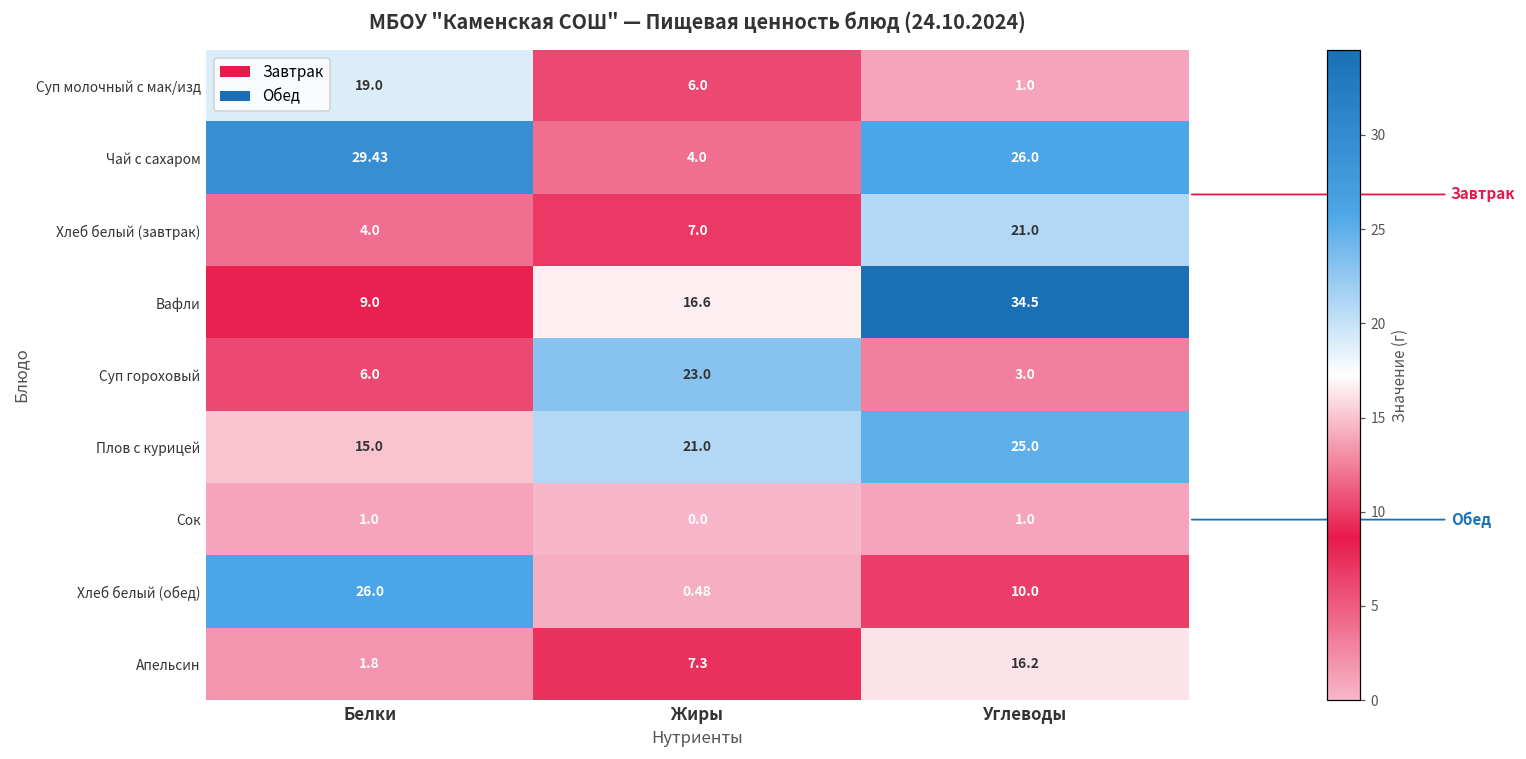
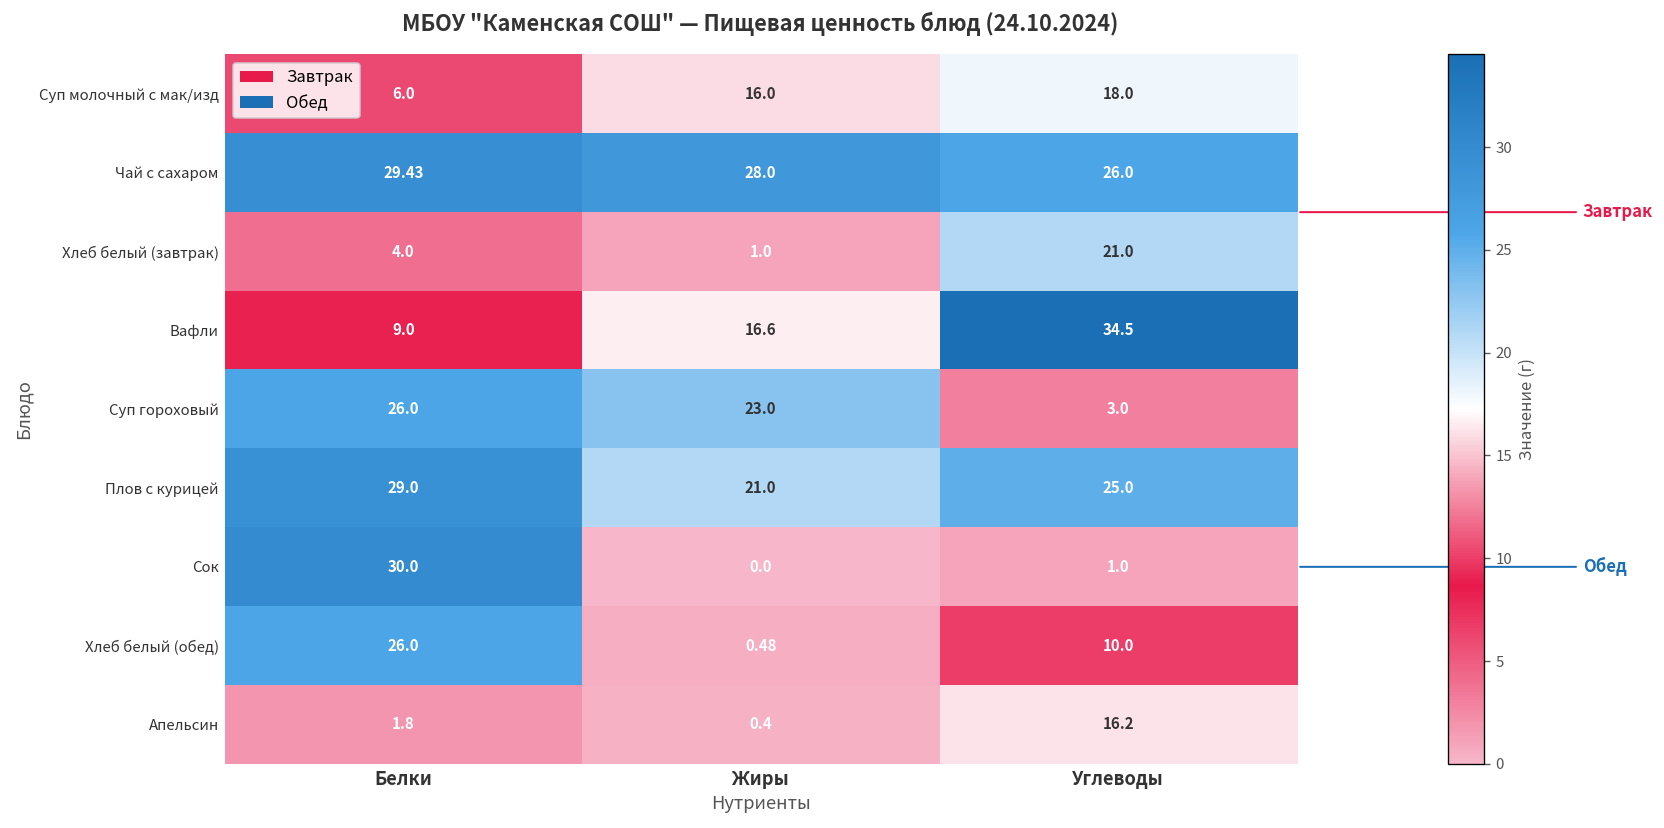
Суп молочный с мак/изд, Белки: 19.0 -> 6.0
Суп молочный с мак/изд, Жиры: 6.0 -> 16.0
Суп молочный с мак/изд, Углеводы: 1.0 -> 18.0
Чай с сахаром, Жиры: 4.0 -> 28.0
Хлеб белый (завтрак), Жиры: 7.0 -> 1.0
Суп гороховый, Белки: 6.0 -> 26.0
Плов с курицей, Белки: 15.0 -> 29.0
Сок, Белки: 1.0 -> 30.0
Апельсин, Жиры: 7.3 -> 0.4
